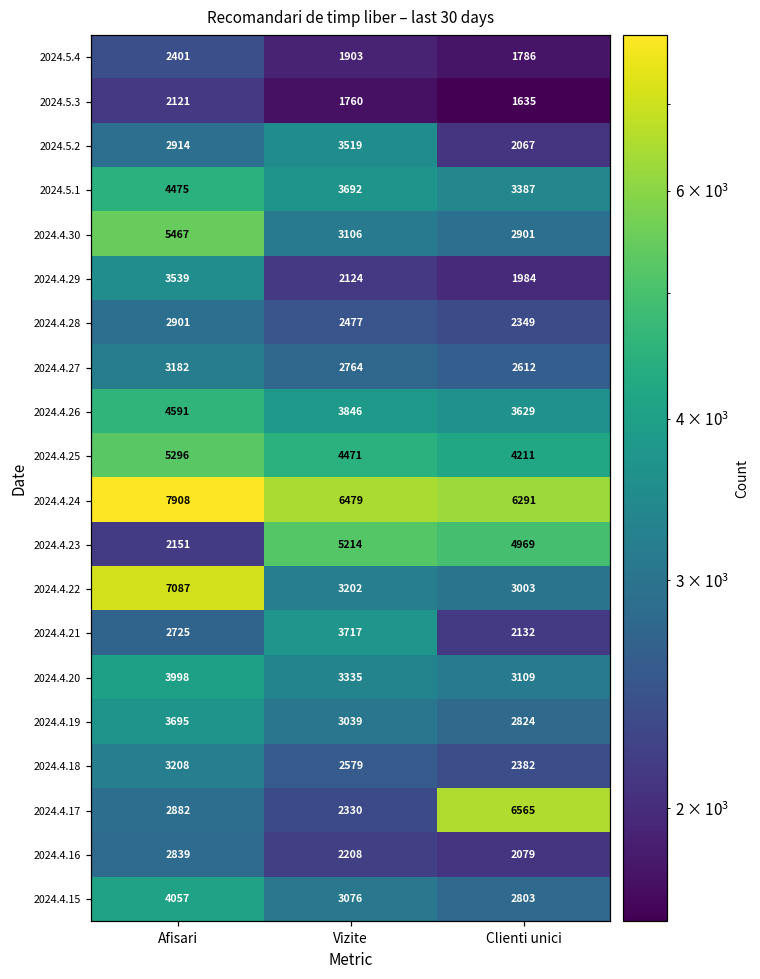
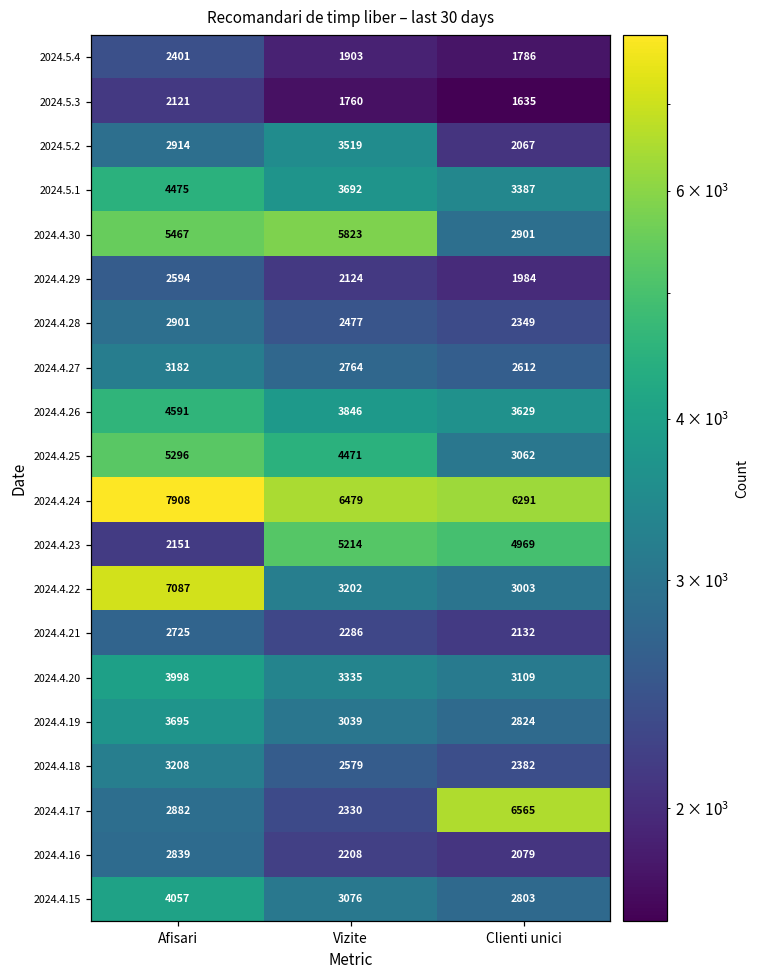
2024.4.30, Vizite: 3106 -> 5823
2024.4.29, Afisari: 3539 -> 2594
2024.4.25, Clienti unici: 4211 -> 3062
2024.4.21, Vizite: 3717 -> 2286
